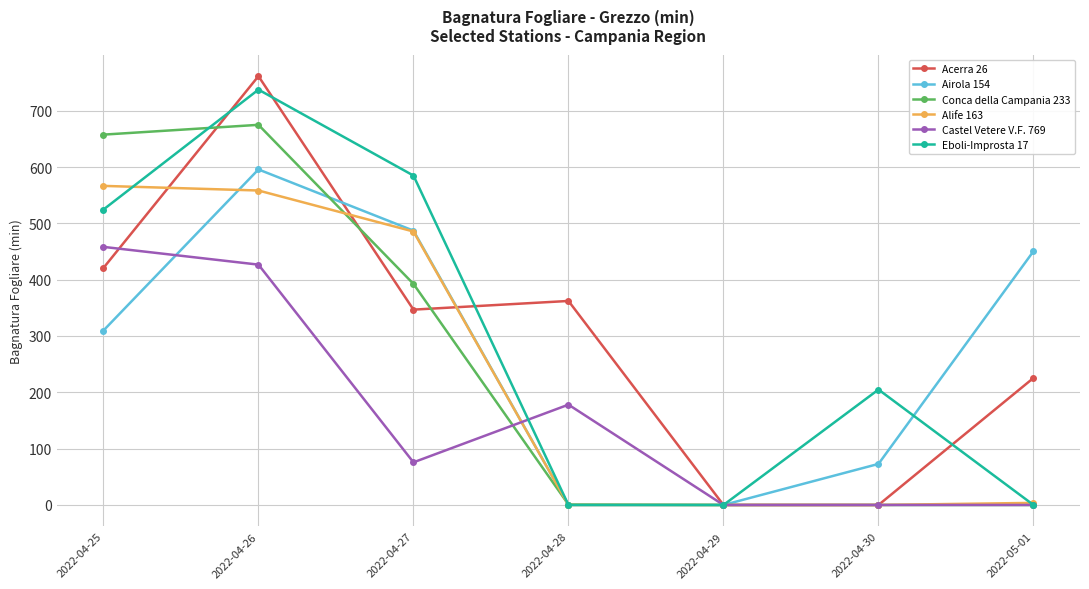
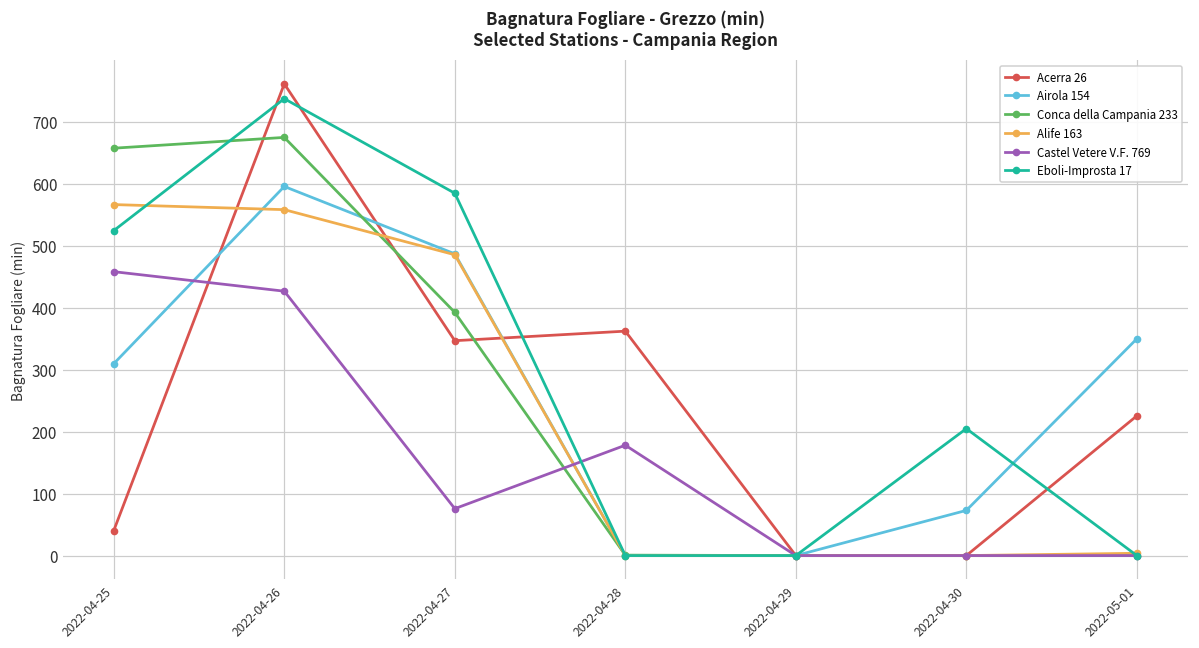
Acerra 26, 2022-04-25: 420 -> 40
Airola 154, 2022-05-01: 450 -> 350
